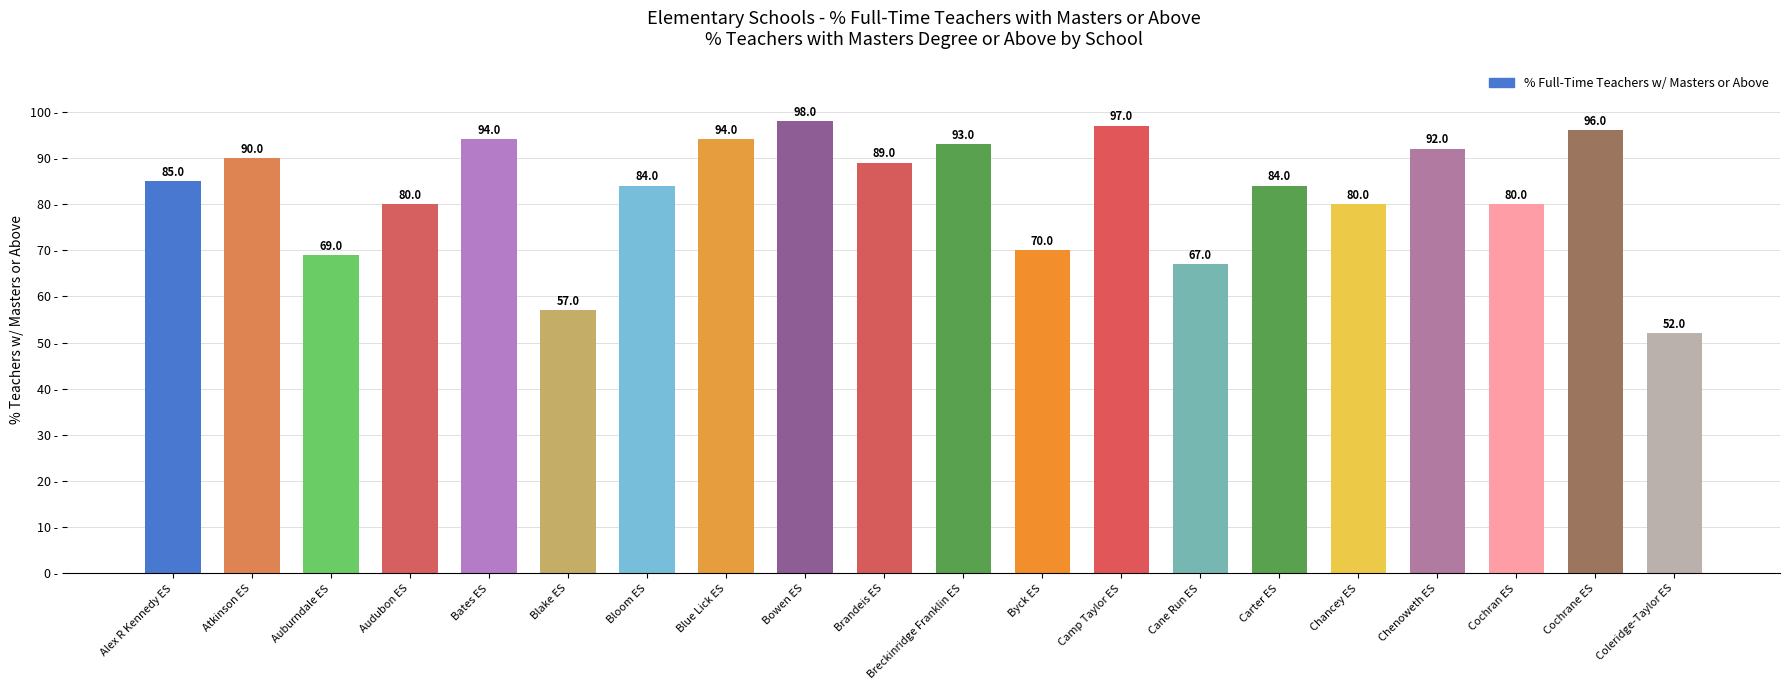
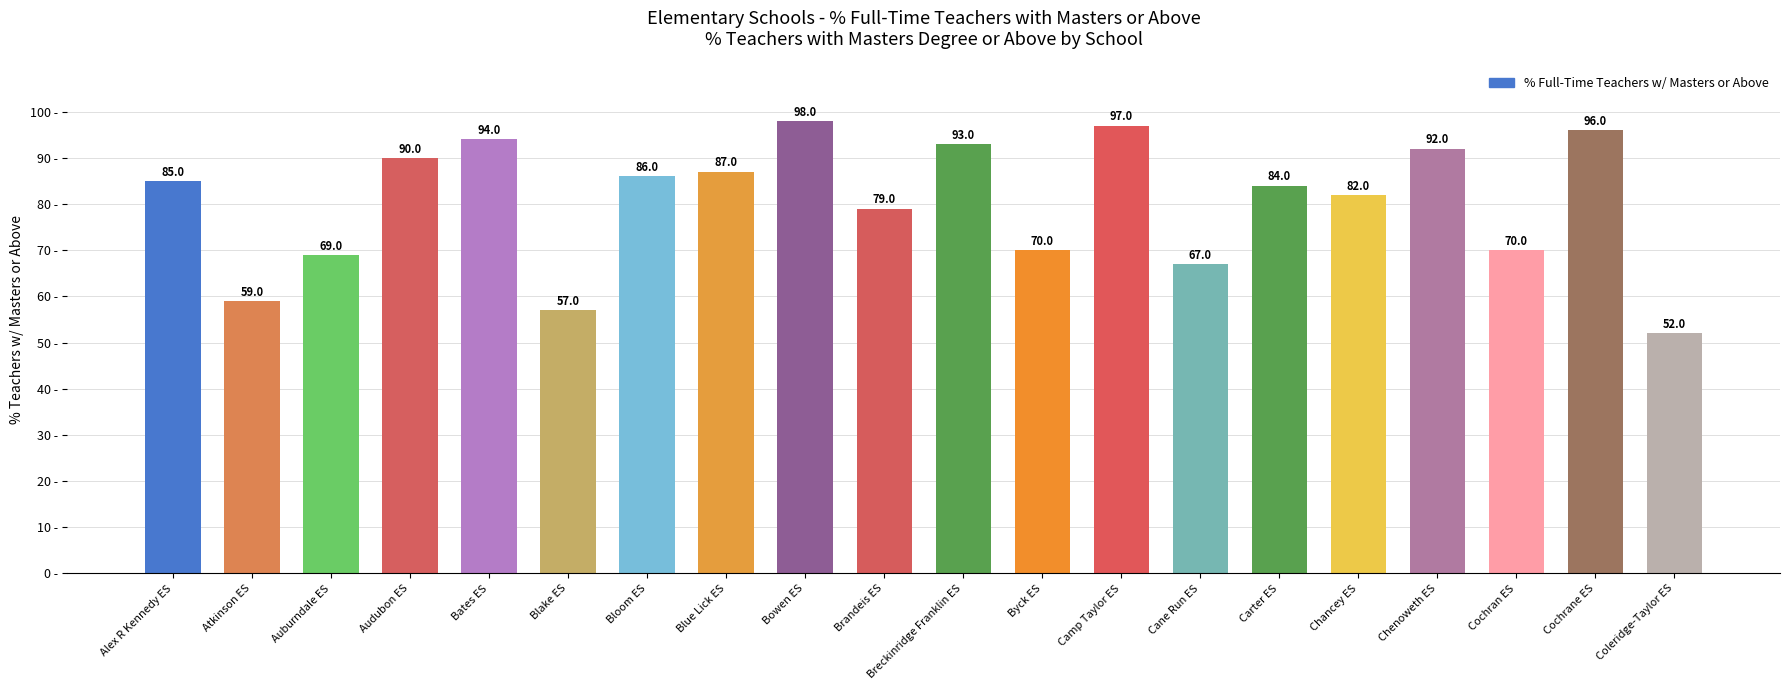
Atkinson ES: 90.0 -> 59.0
Audubon ES: 80.0 -> 90.0
Bloom ES: 84.0 -> 86.0
Blue Lick ES: 94.0 -> 87.0
Brandeis ES: 89.0 -> 79.0
Chancey ES: 80.0 -> 82.0
Cochran ES: 80.0 -> 70.0
